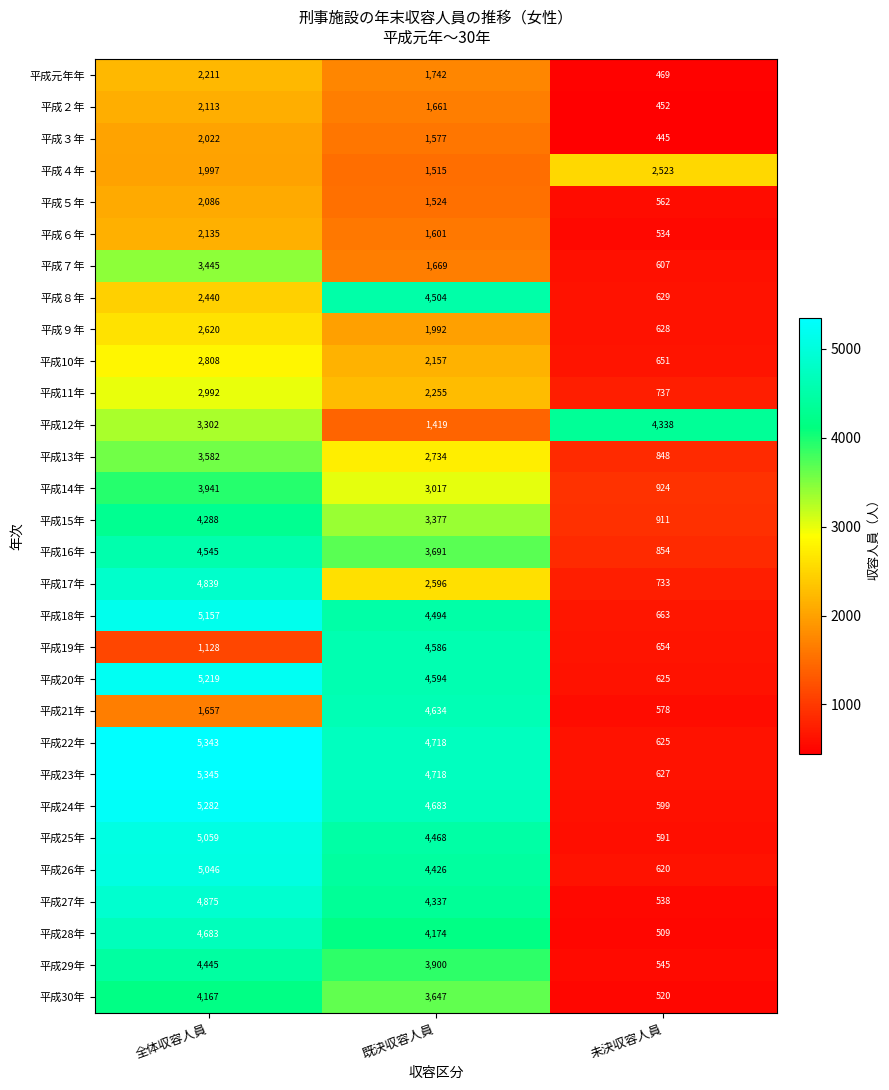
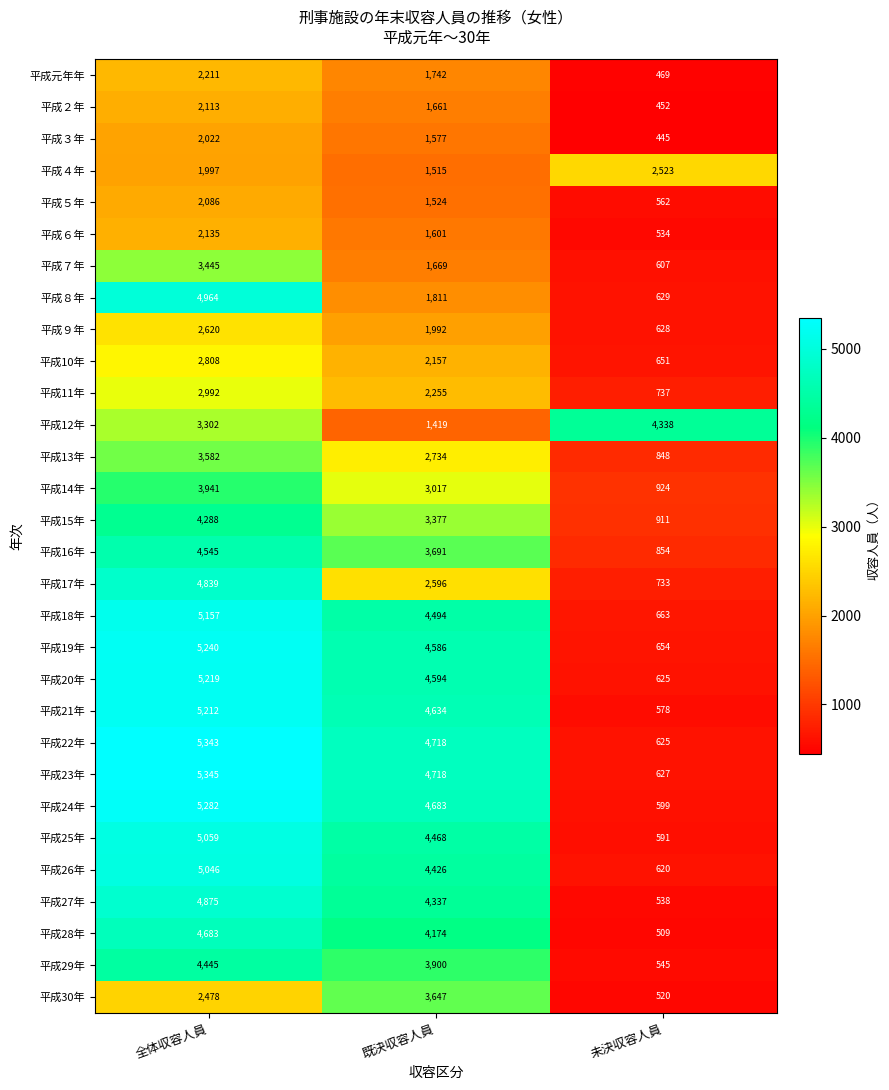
平成８年, 全体収容人員: 2,440 -> 4,964
平成８年, 既決収容人員: 4,504 -> 1,811
平成19年, 全体収容人員: 1,128 -> 5,240
平成21年, 全体収容人員: 1,657 -> 5,212
平成30年, 全体収容人員: 4,167 -> 2,478
